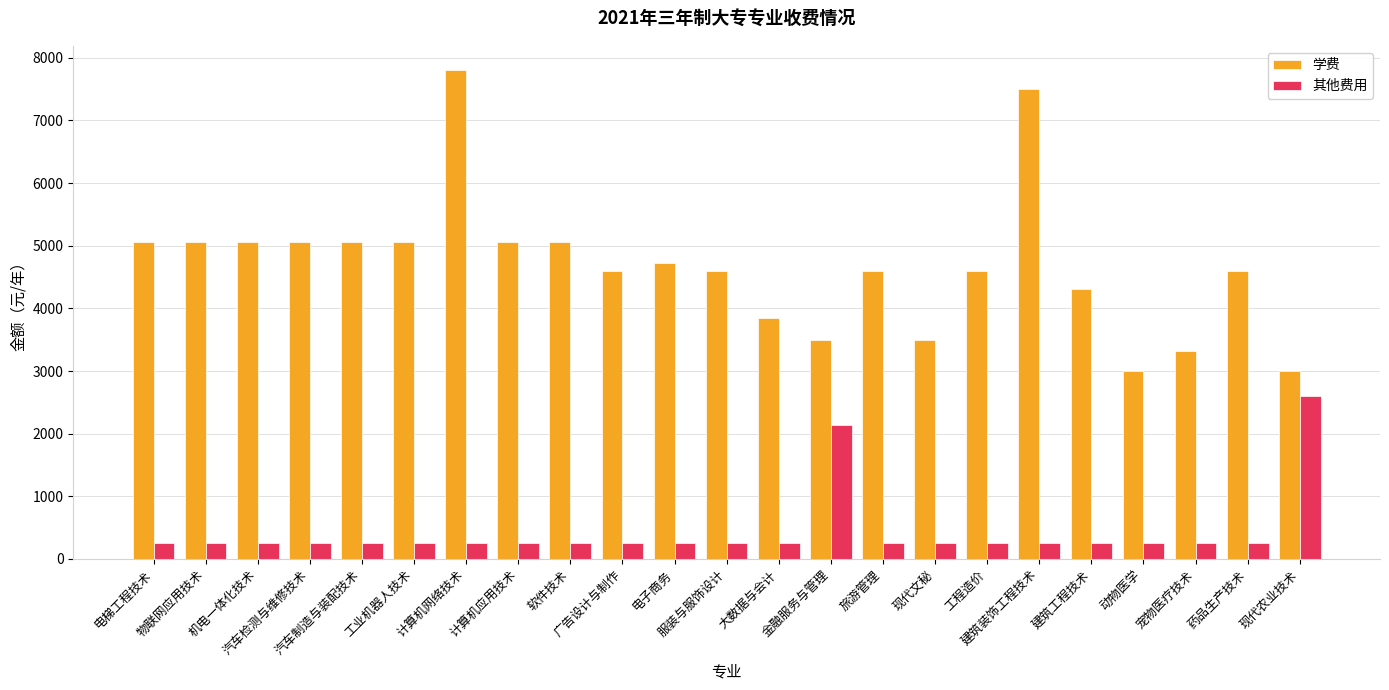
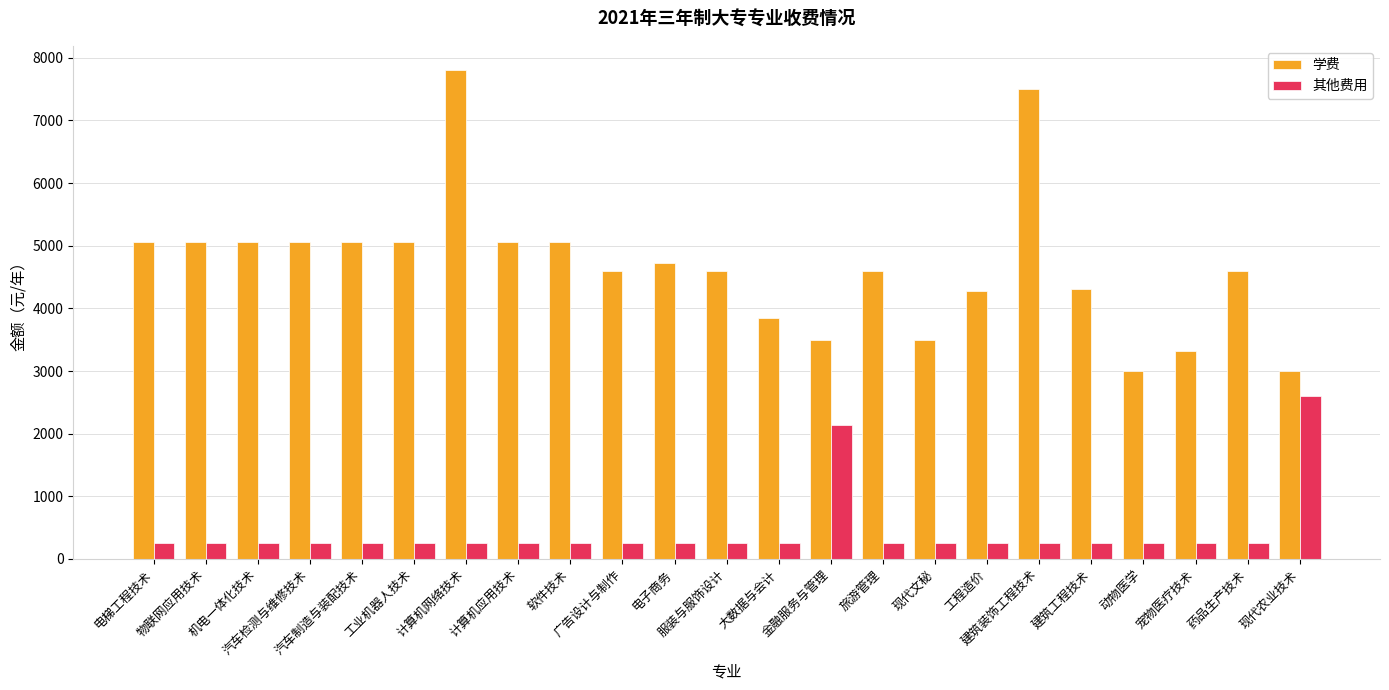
学费, 工程造价: 4600 -> 4300
